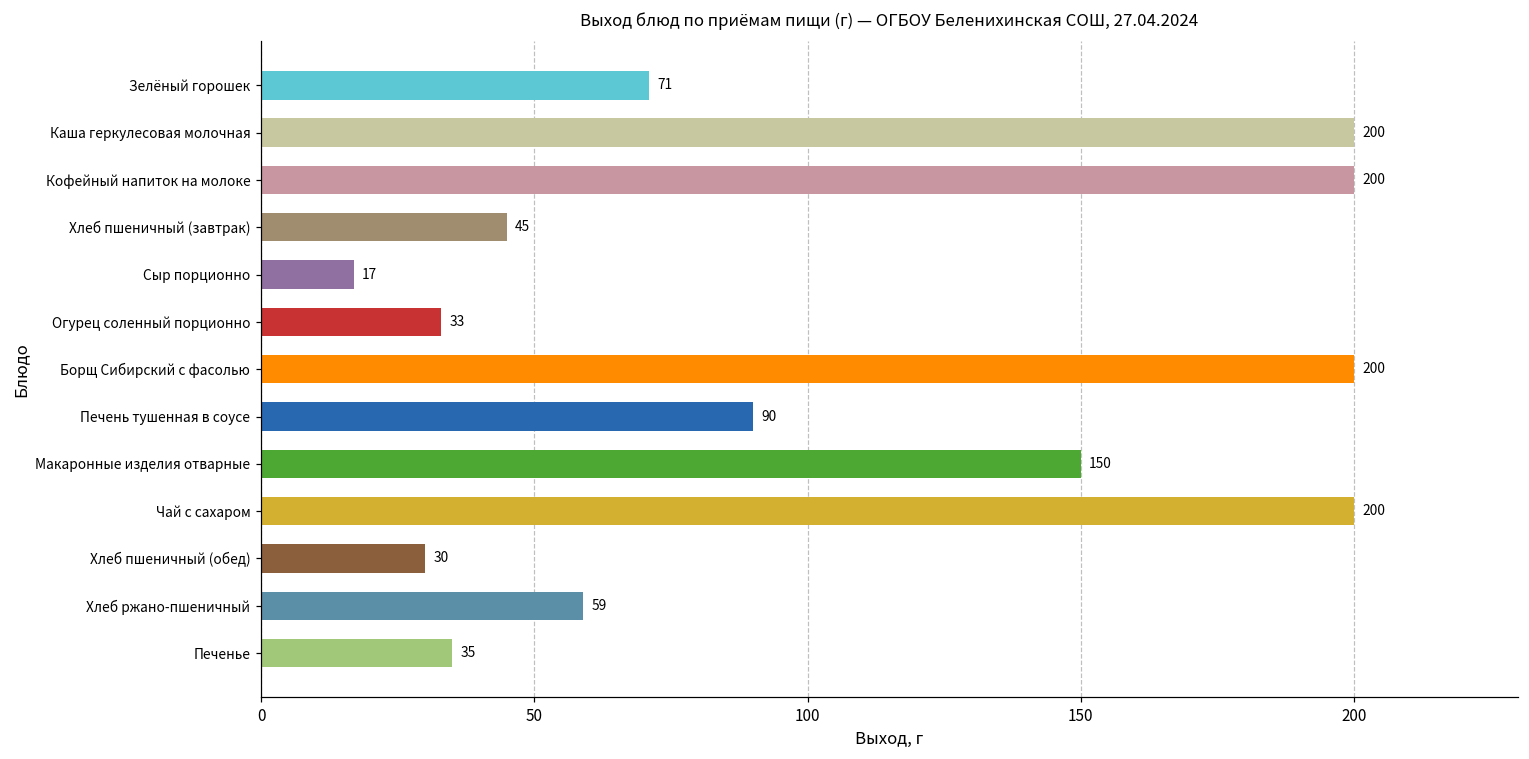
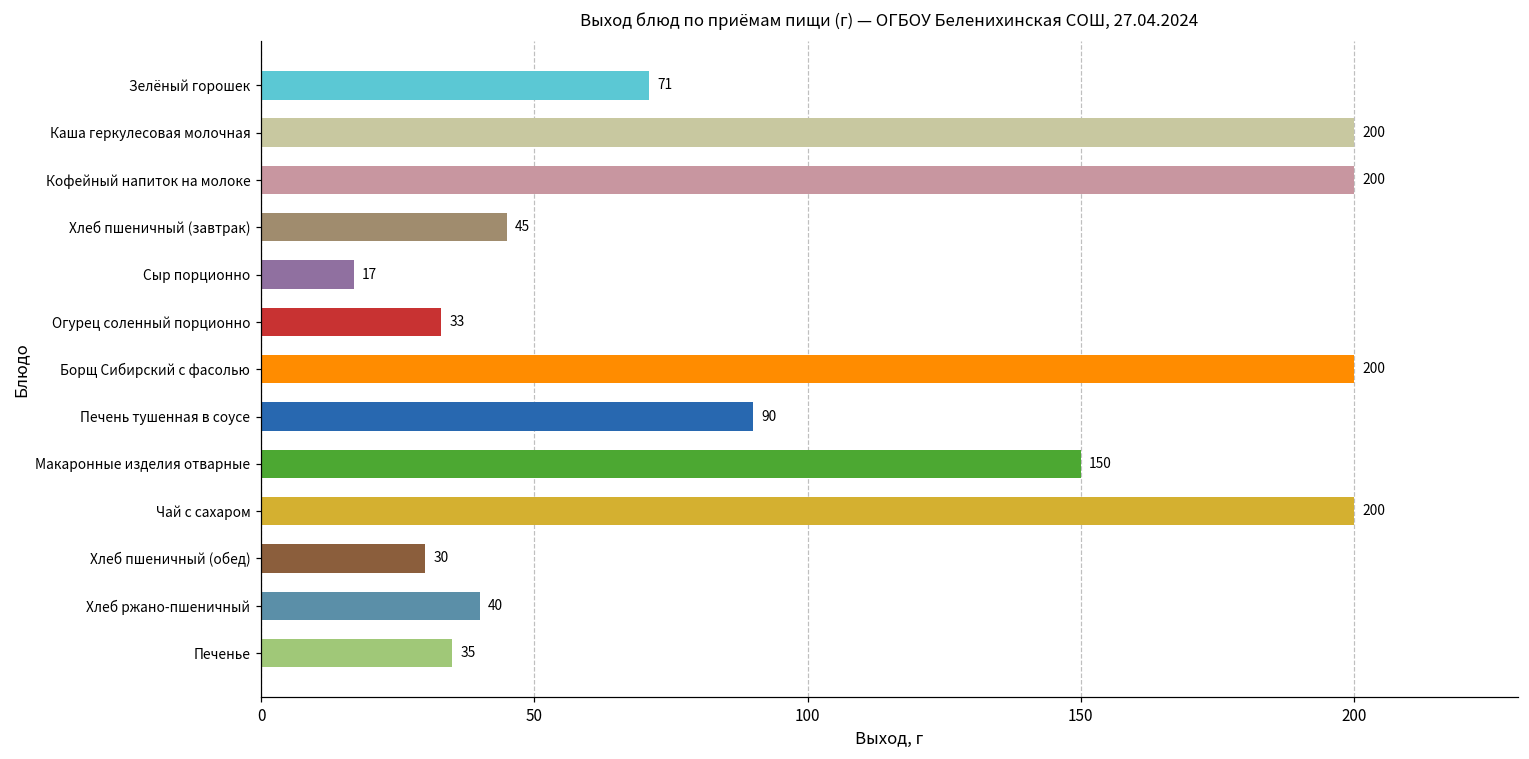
Хлеб ржано-пшеничный: 59 -> 40
